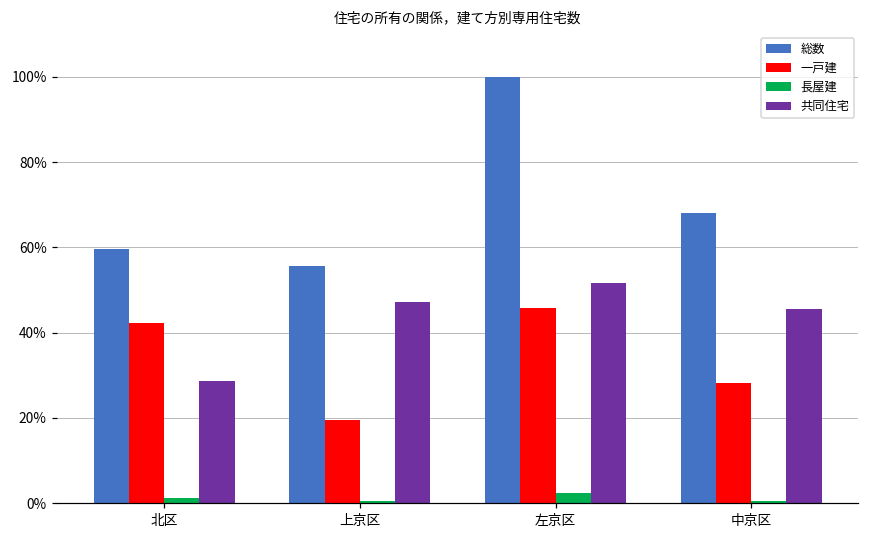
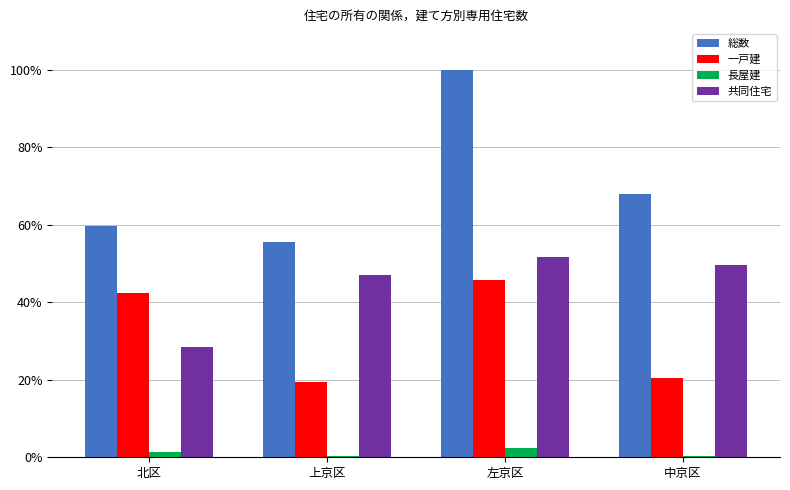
一戸建, 中京区: 28% -> 20%
共同住宅, 中京区: 46% -> 50%
